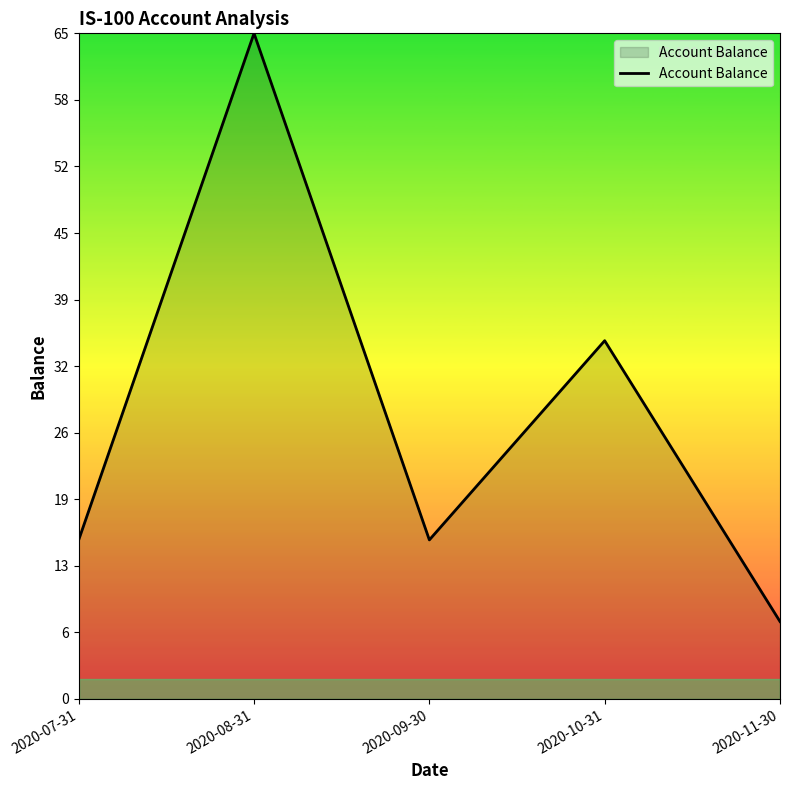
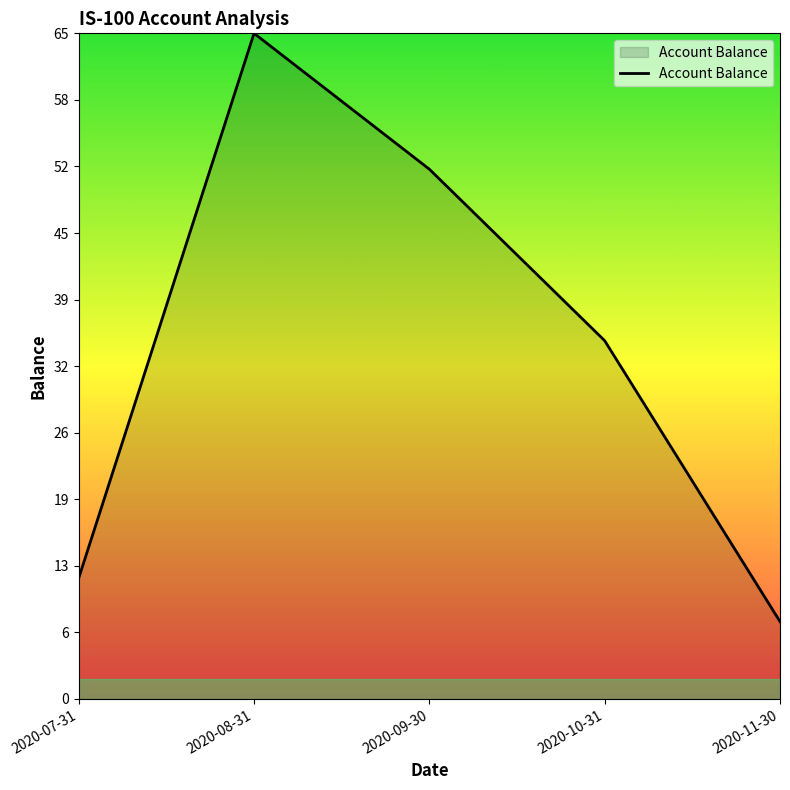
2020-07-31: 15.5 -> 11.8
2020-09-30: 15.5 -> 51.7
